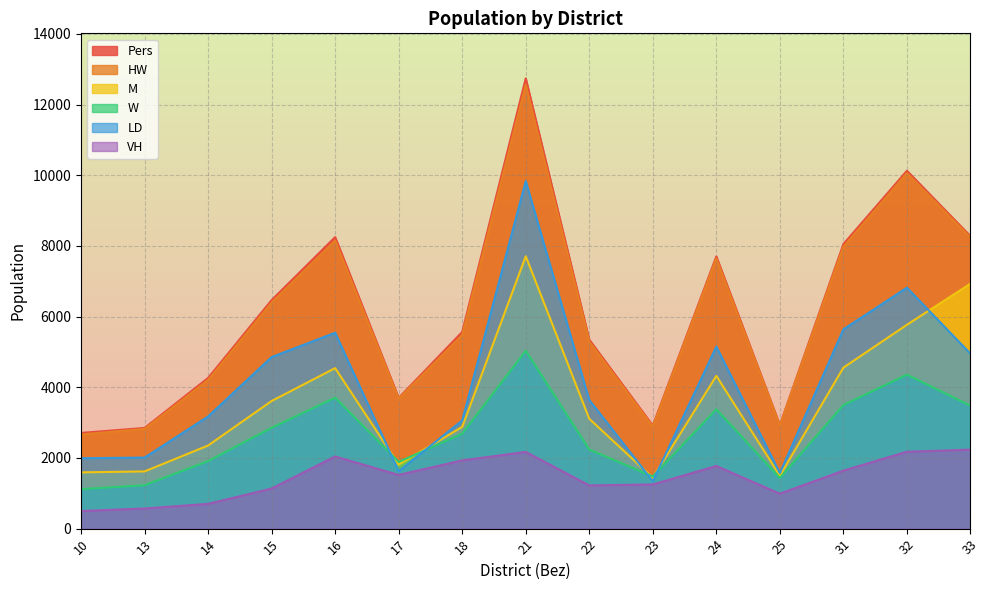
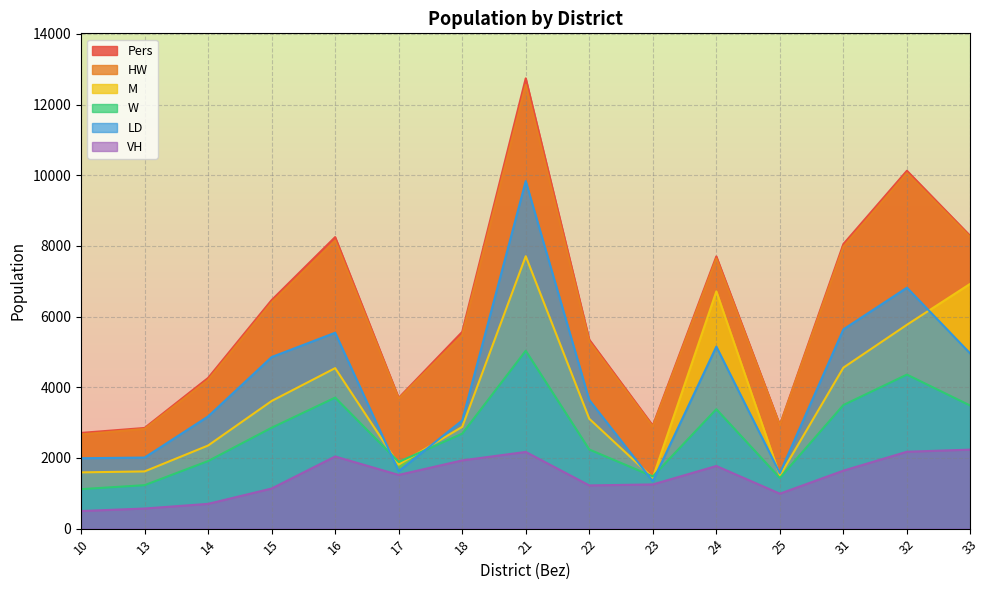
M, 24: 4300 -> 6700
